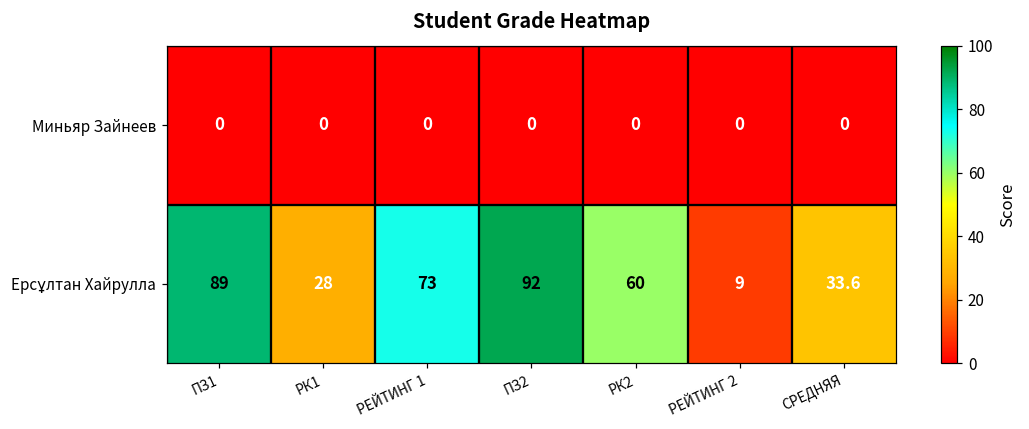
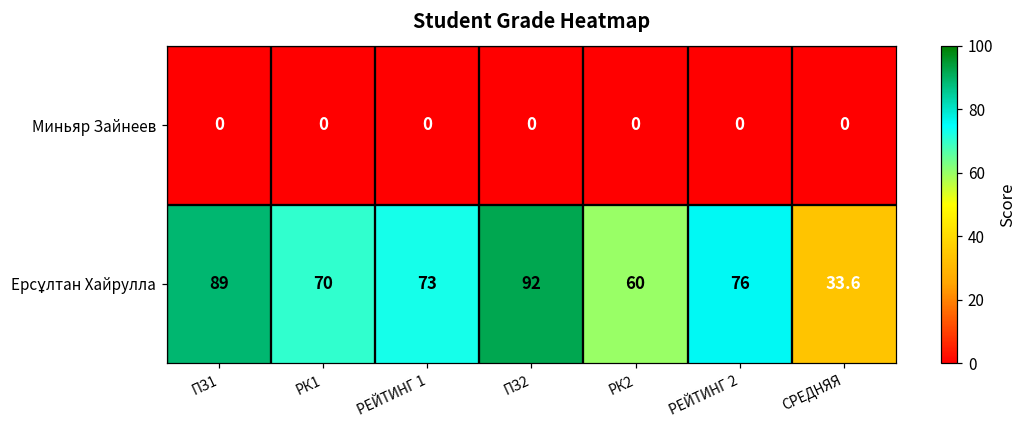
Ерсұлтан Хайрулла, РК1: 28 -> 70
Ерсұлтан Хайрулла, РЕЙТИНГ 2: 9 -> 76
